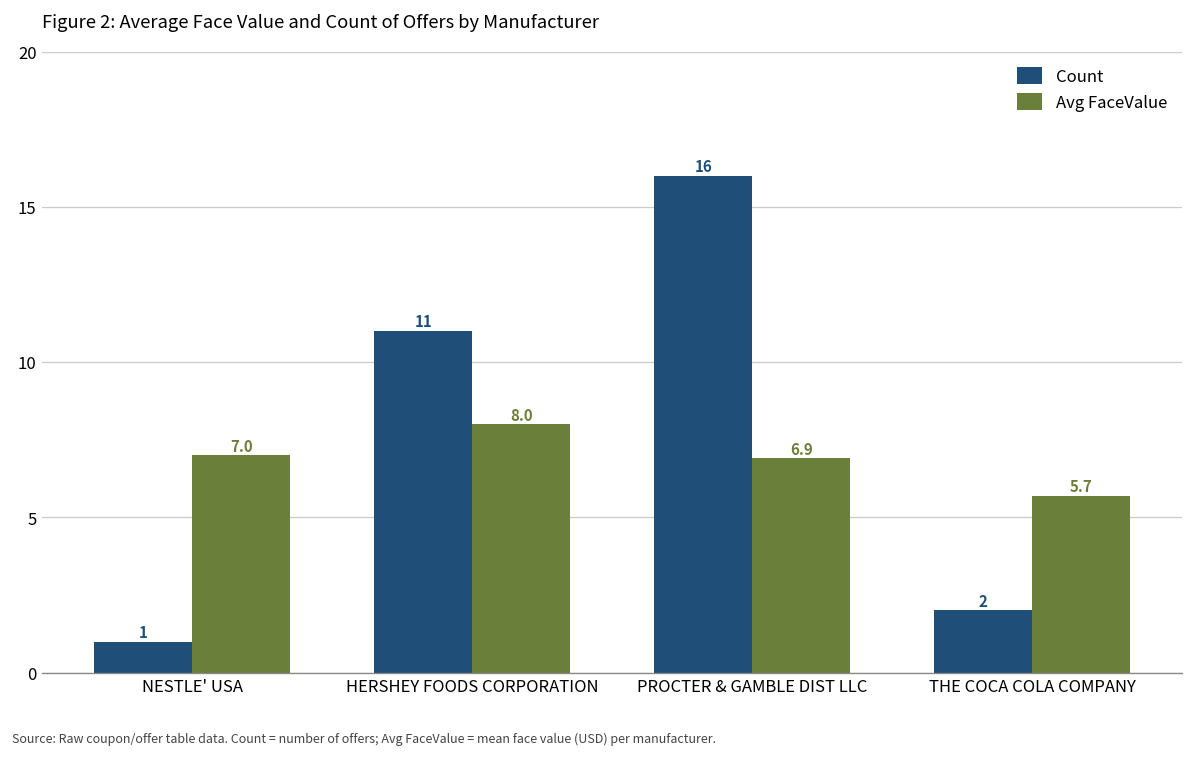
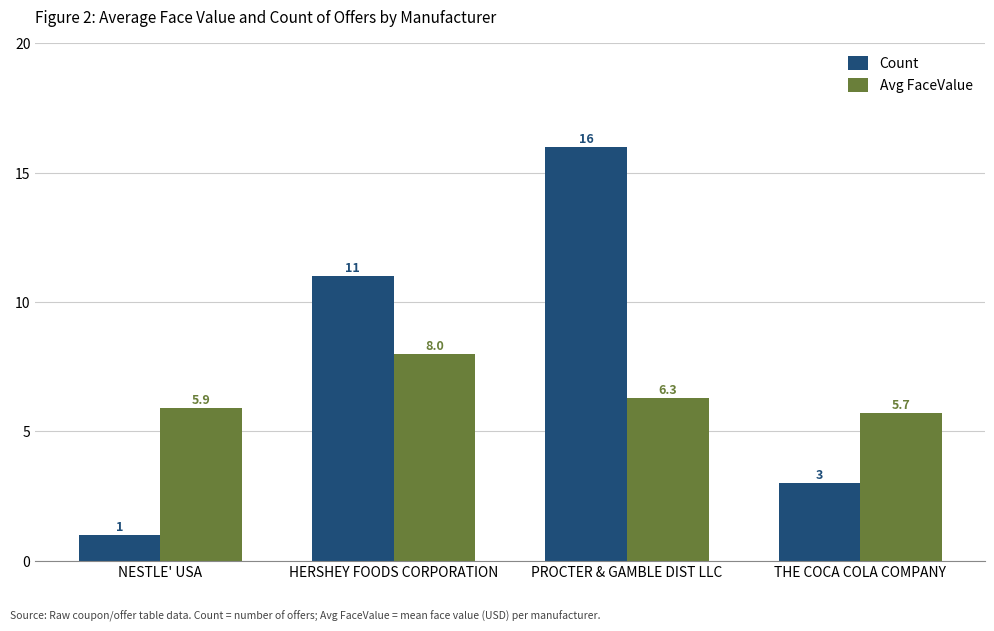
Avg FaceValue, NESTLE' USA: 7.0 -> 5.9
Avg FaceValue, PROCTER & GAMBLE DIST LLC: 6.9 -> 6.3
Count, THE COCA COLA COMPANY: 2 -> 3
